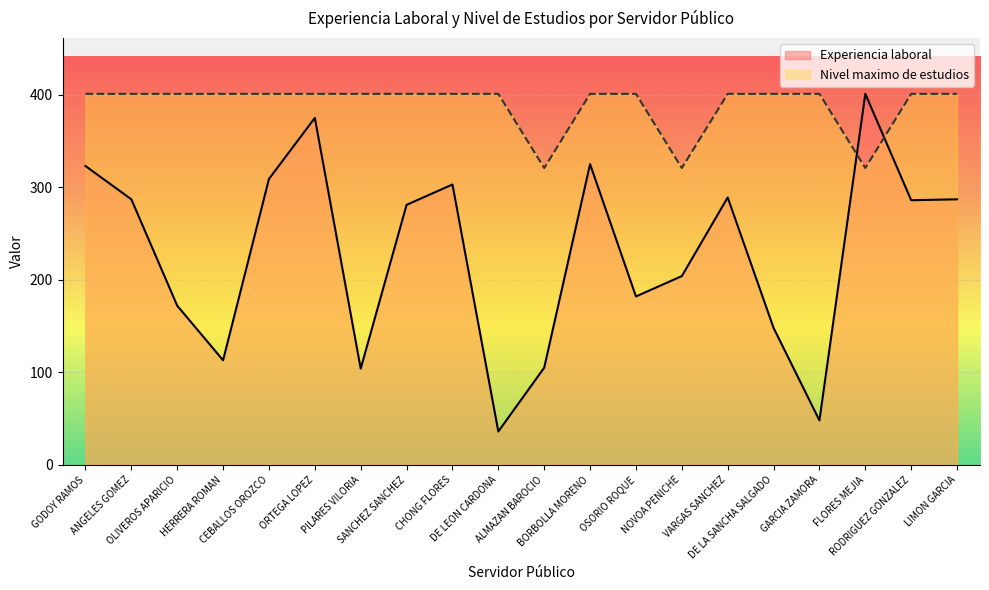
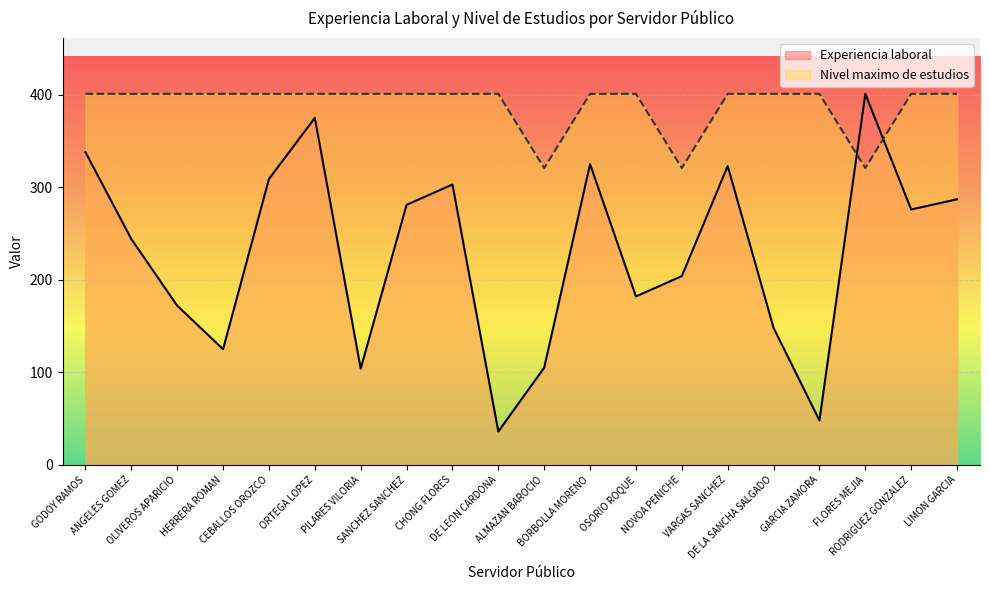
Experiencia laboral, GODOY RAMOS: 320 -> 340
Experiencia laboral, ANGELES GOMEZ: 290 -> 240
Experiencia laboral, HERRERA ROMAN: 110 -> 130
Experiencia laboral, VARGAS SANCHEZ: 290 -> 320
Experiencia laboral, RODRIGUEZ GONZALEZ: 290 -> 280
